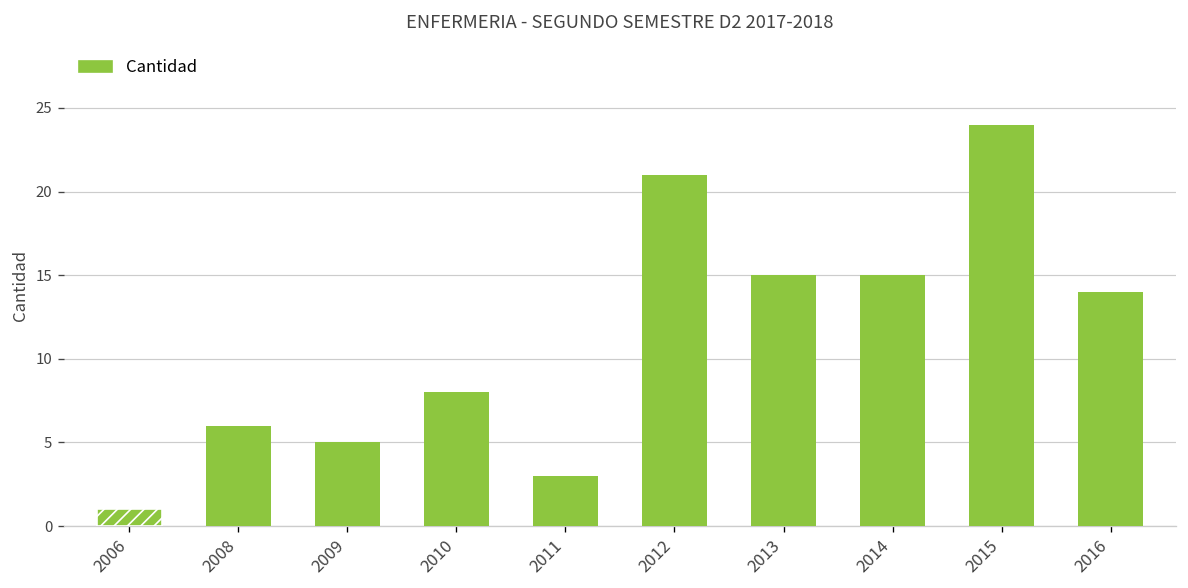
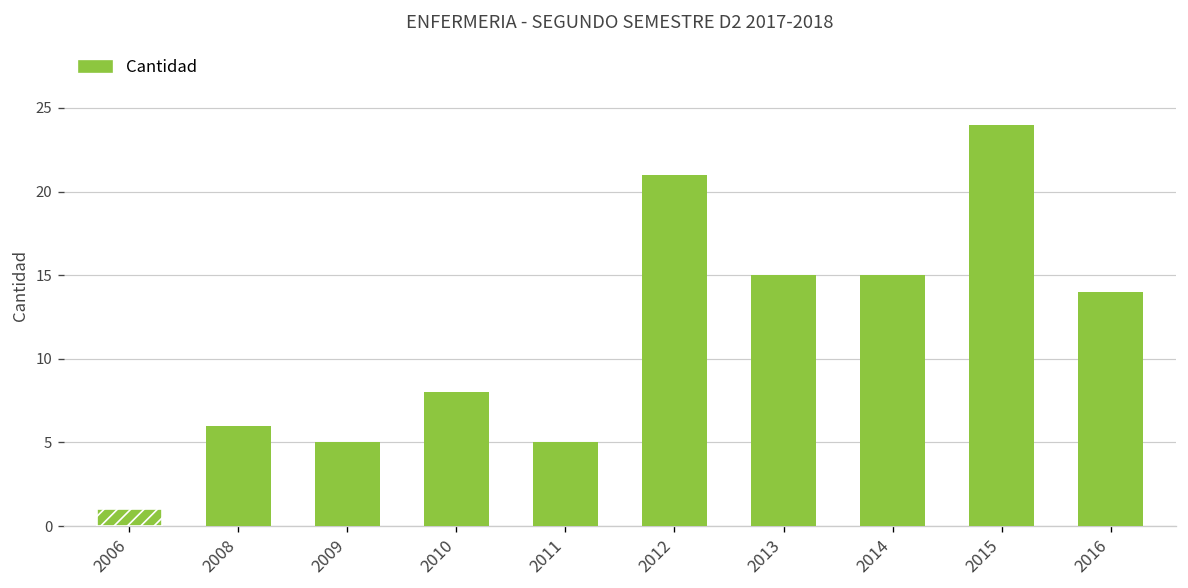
2011: 3 -> 5
